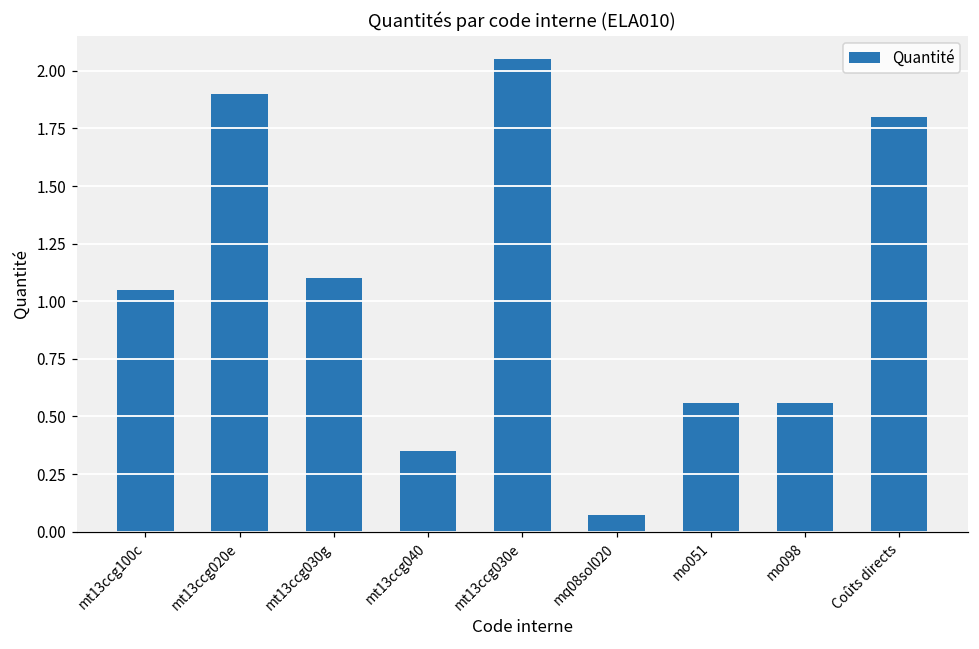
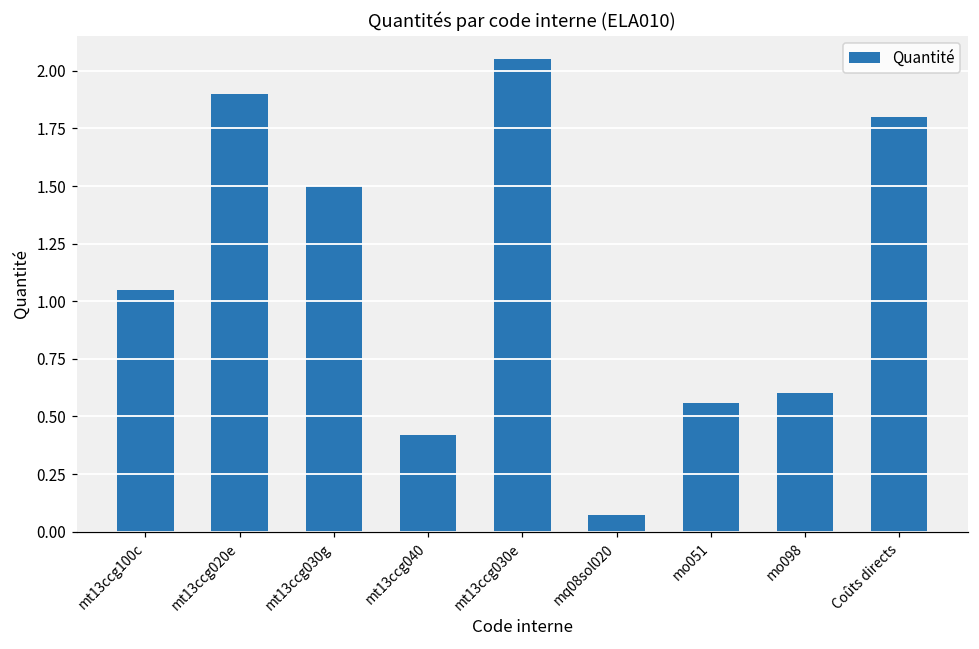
mt13ccg030g: 1.1 -> 1.5
mt13ccg040: 0.35 -> 0.42
mo098: 0.56 -> 0.60
